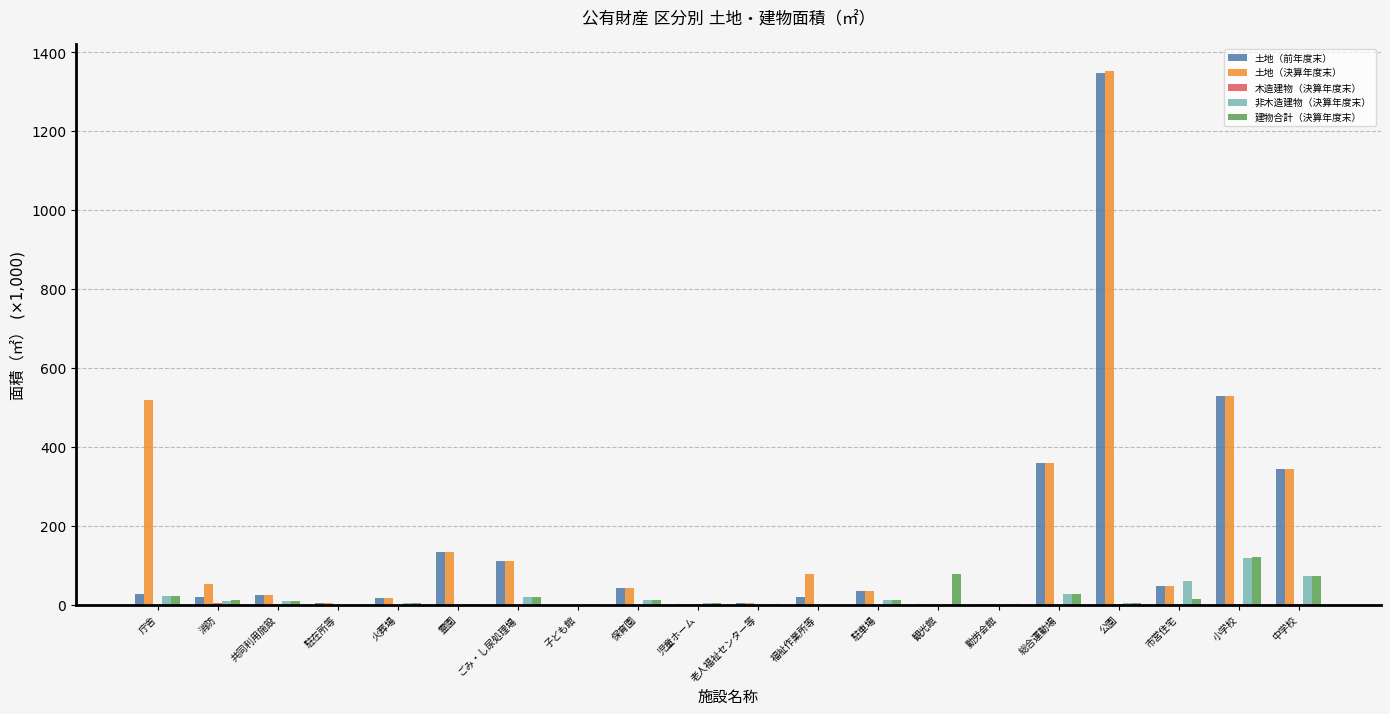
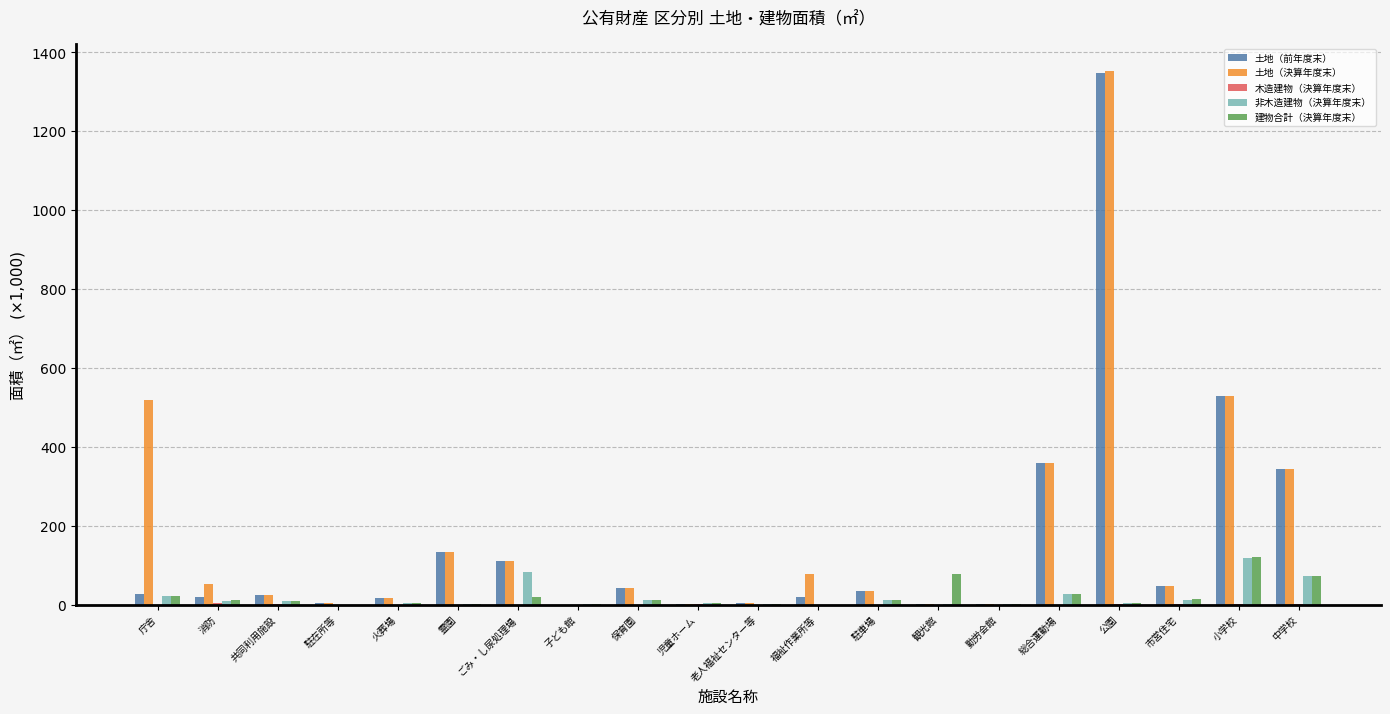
非木造建物（決算年度末）, ごみ・し尿処理場: 20 -> 80
非木造建物（決算年度末）, 市営住宅: 60 -> 10
